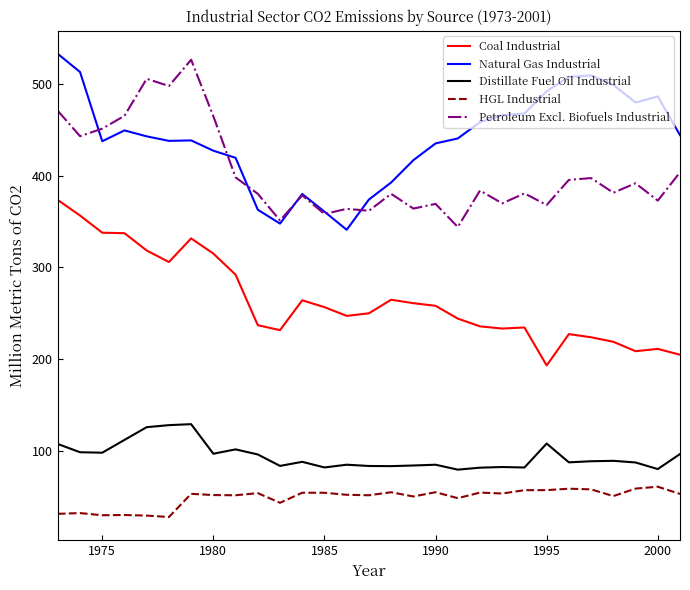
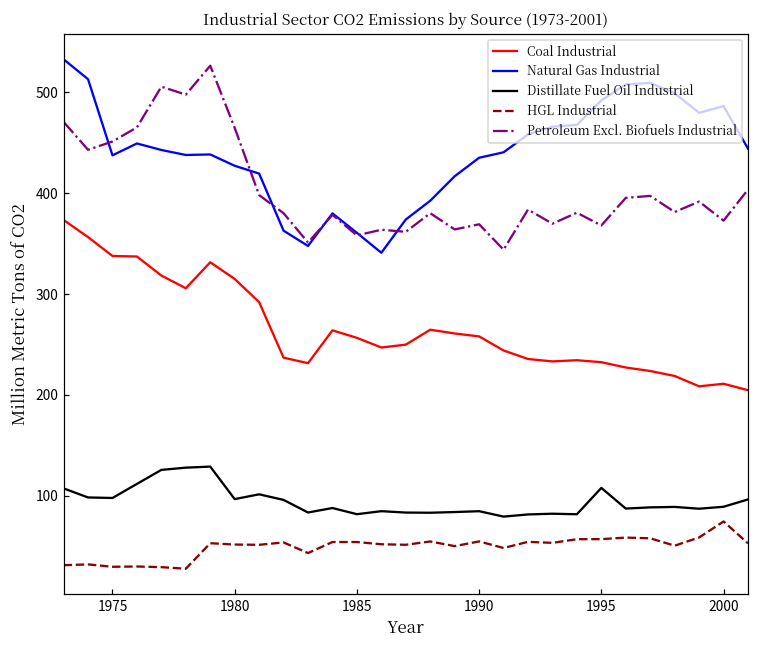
Coal Industrial, 1995: 190 -> 230
Distillate Fuel Oil Industrial, 2000: 80 -> 90
HGL Industrial, 2000: 60 -> 70
